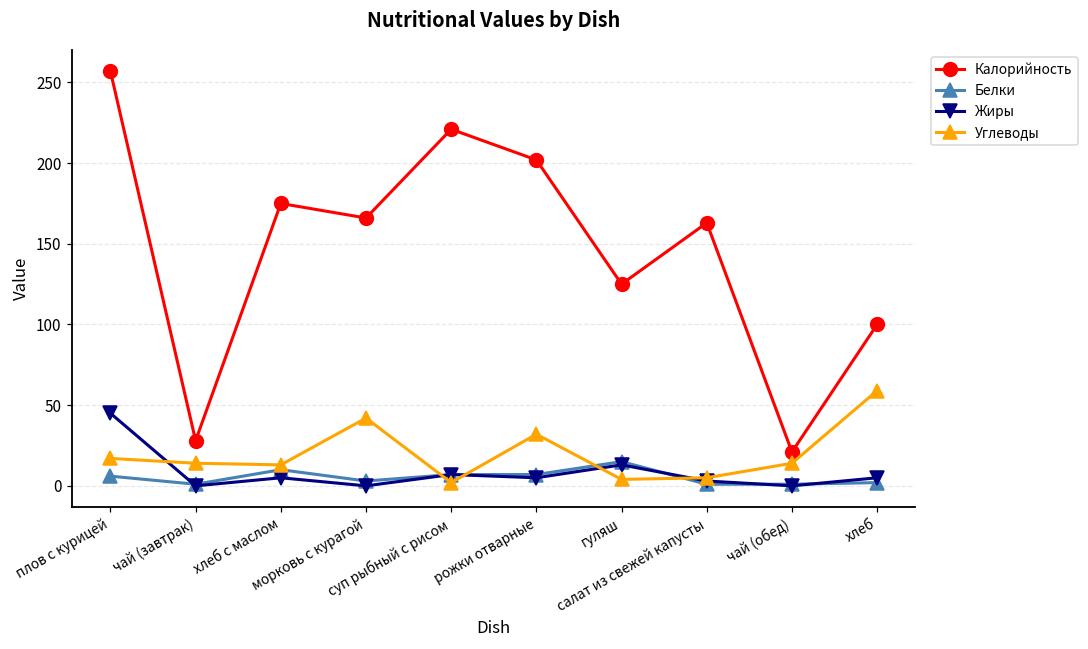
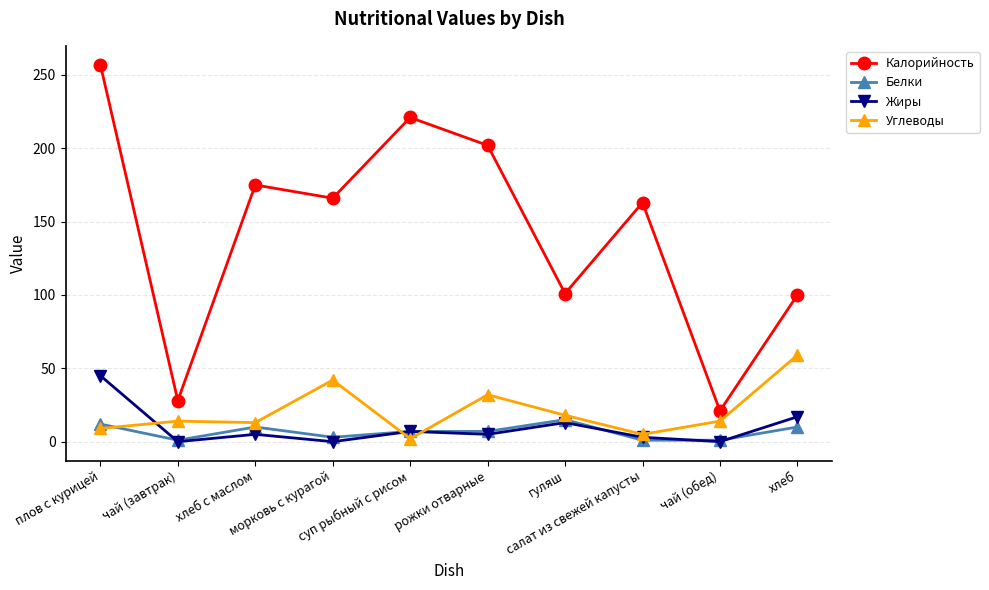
Белки, плов с курицей: 6 -> 12
Углеводы, плов с курицей: 17 -> 9
Калорийность, гуляш: 125 -> 101
Углеводы, гуляш: 4 -> 18
Белки, хлеб: 2 -> 10
Жиры, хлеб: 5 -> 17
